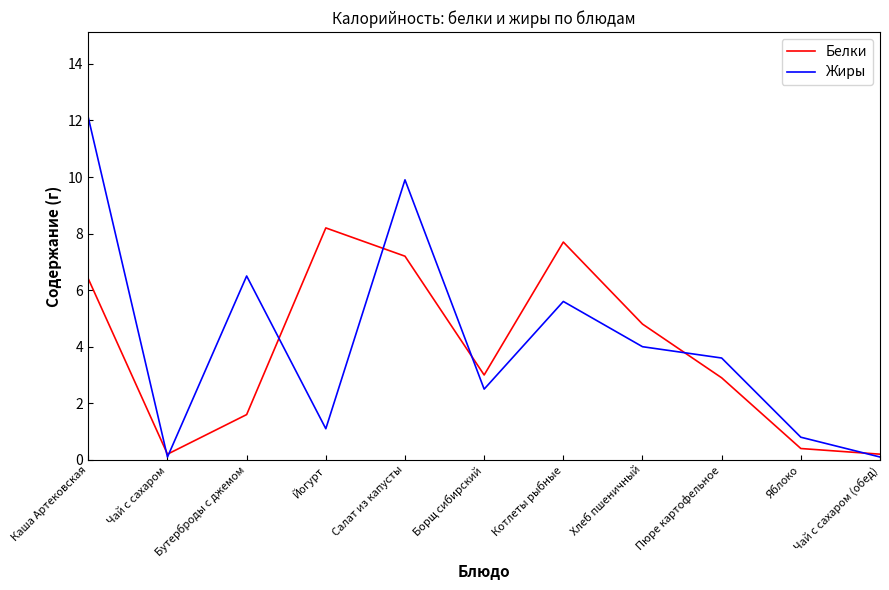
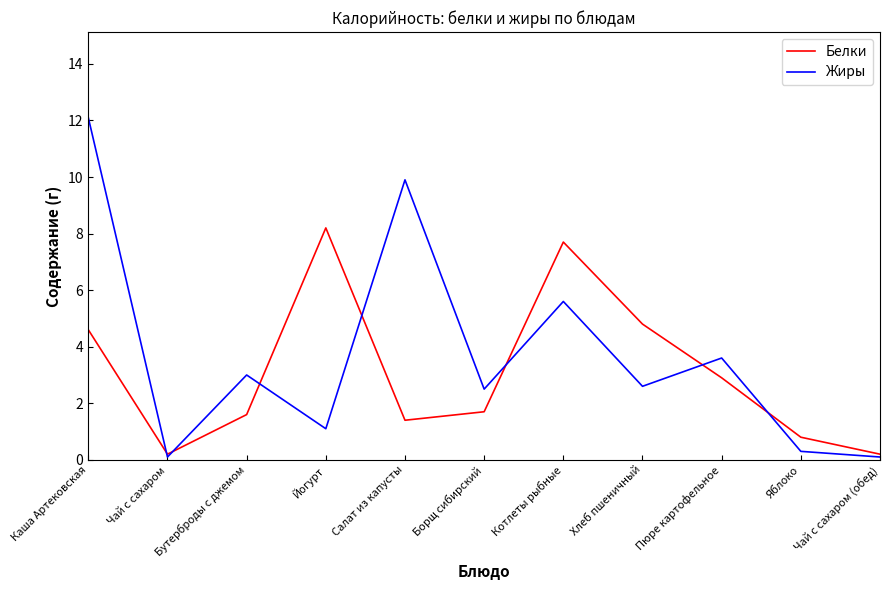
Белки, Каша Артековская: 6.4 -> 4.6
Жиры, Бутерброды с джемом: 6.5 -> 3.0
Белки, Салат из капусты: 7.2 -> 1.4
Белки, Борщ сибирский: 3.0 -> 1.7
Жиры, Хлеб пшеничный: 4.0 -> 2.6
Белки, Яблоко: 0.4 -> 0.8
Жиры, Яблоко: 0.8 -> 0.3
